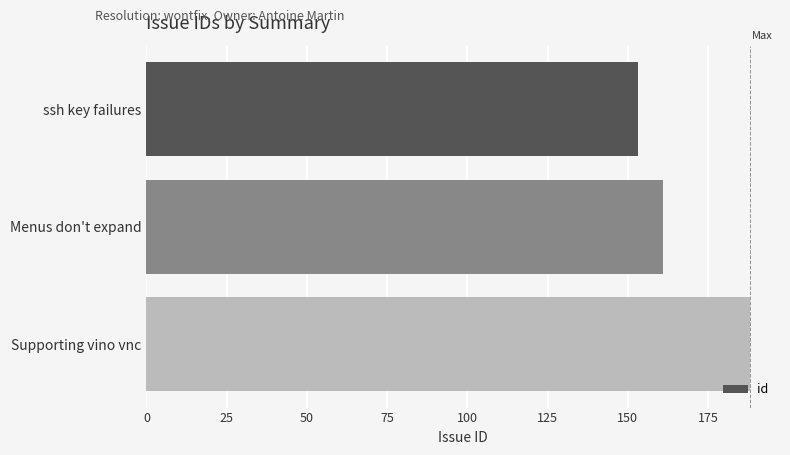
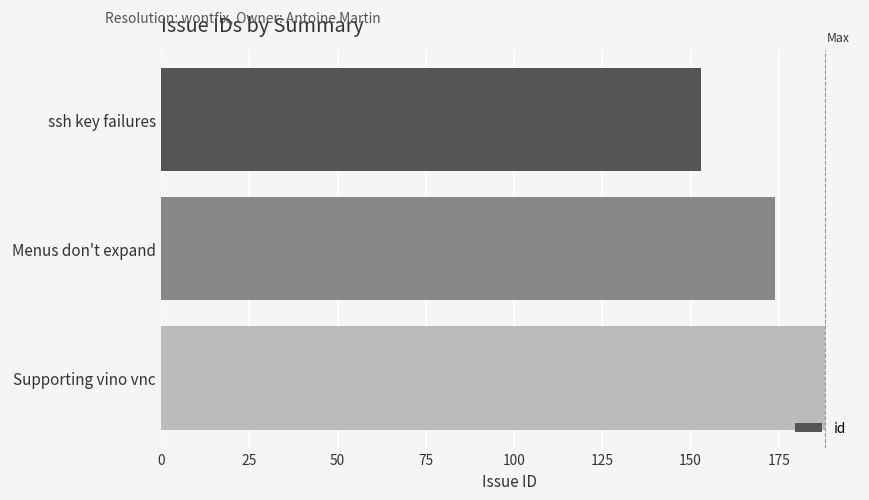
Menus don't expand: 161 -> 174
